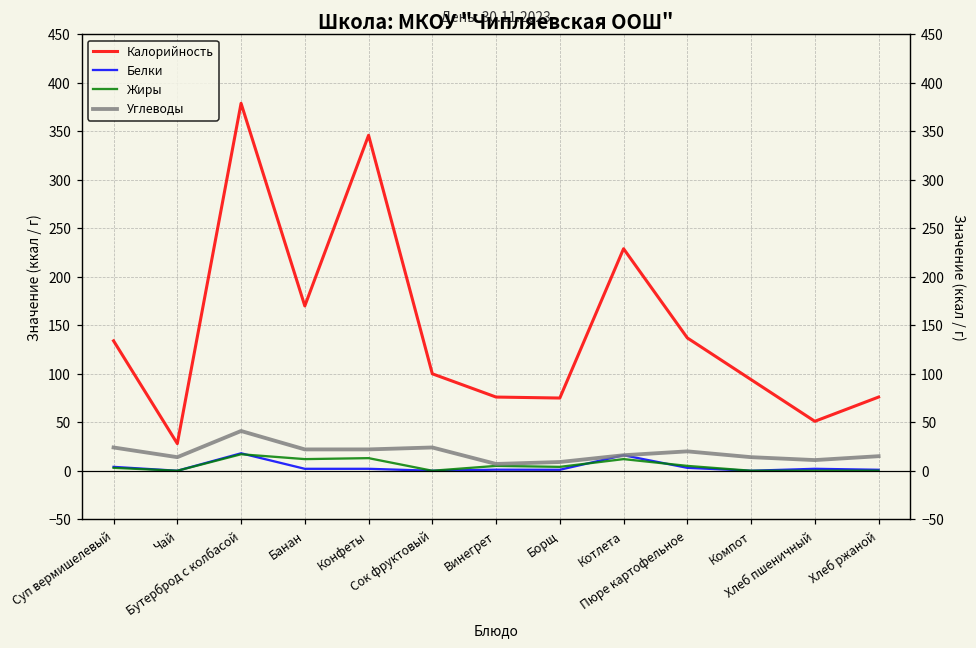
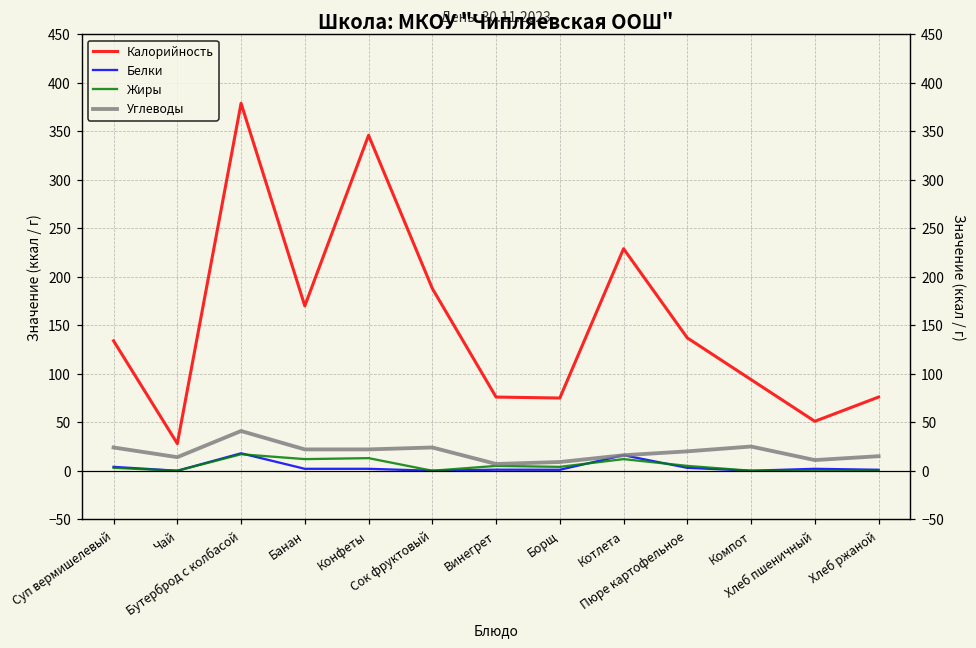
Калорийность, Сок фруктовый: 100 -> 190
Углеводы, Компот: 10 -> 30
